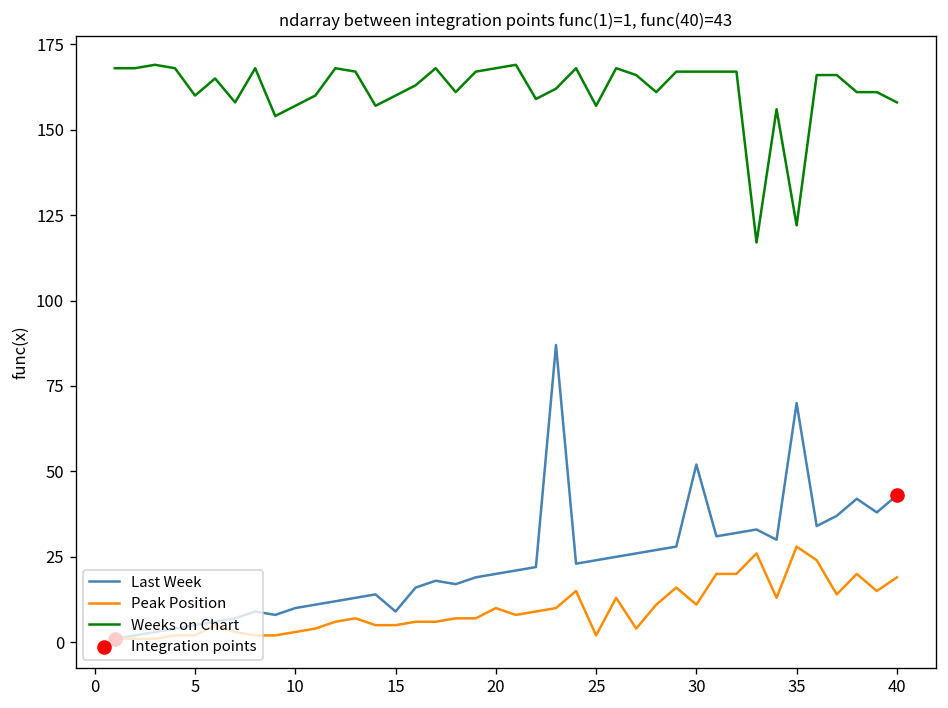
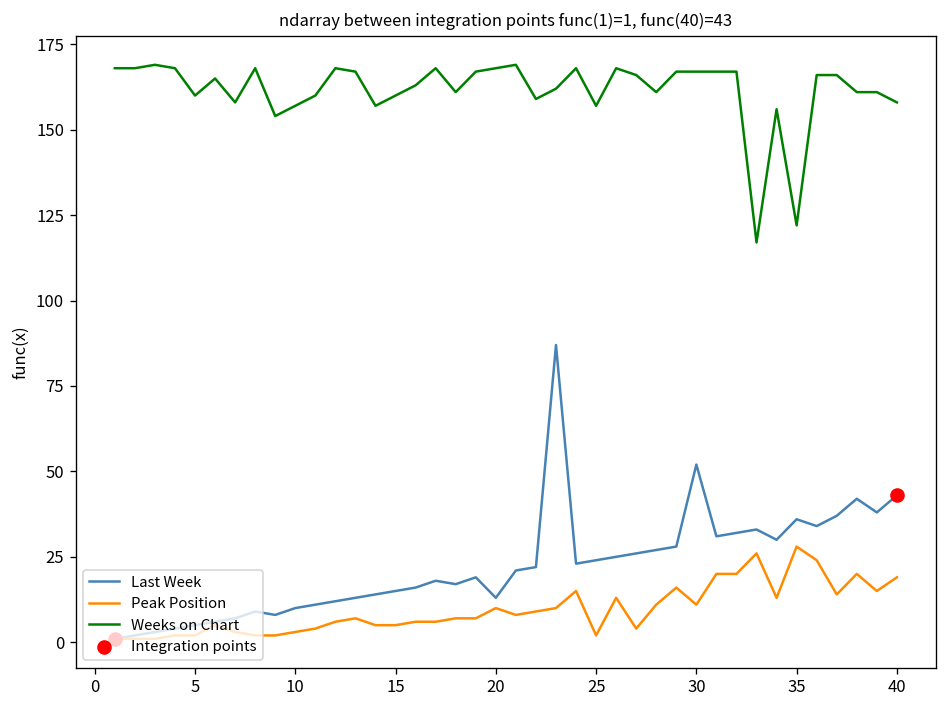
Last Week, 15: 9 -> 15
Last Week, 20: 20 -> 13
Last Week, 35: 70 -> 36
